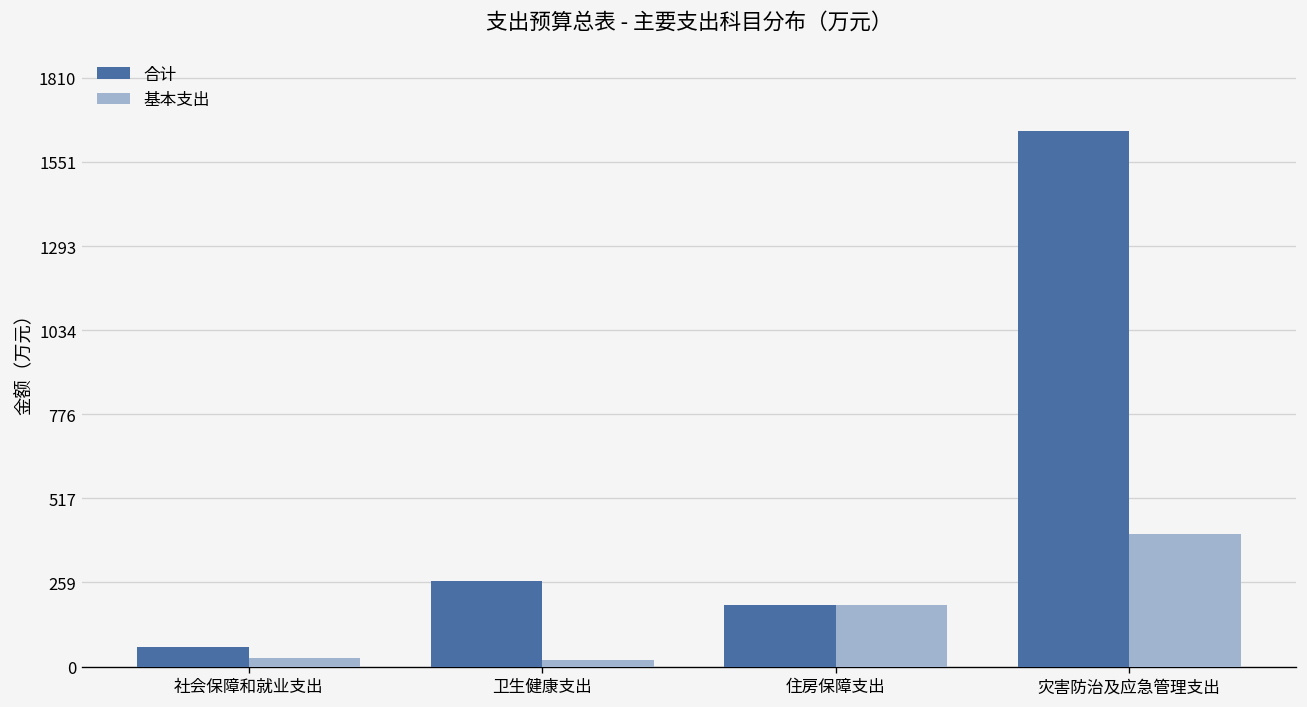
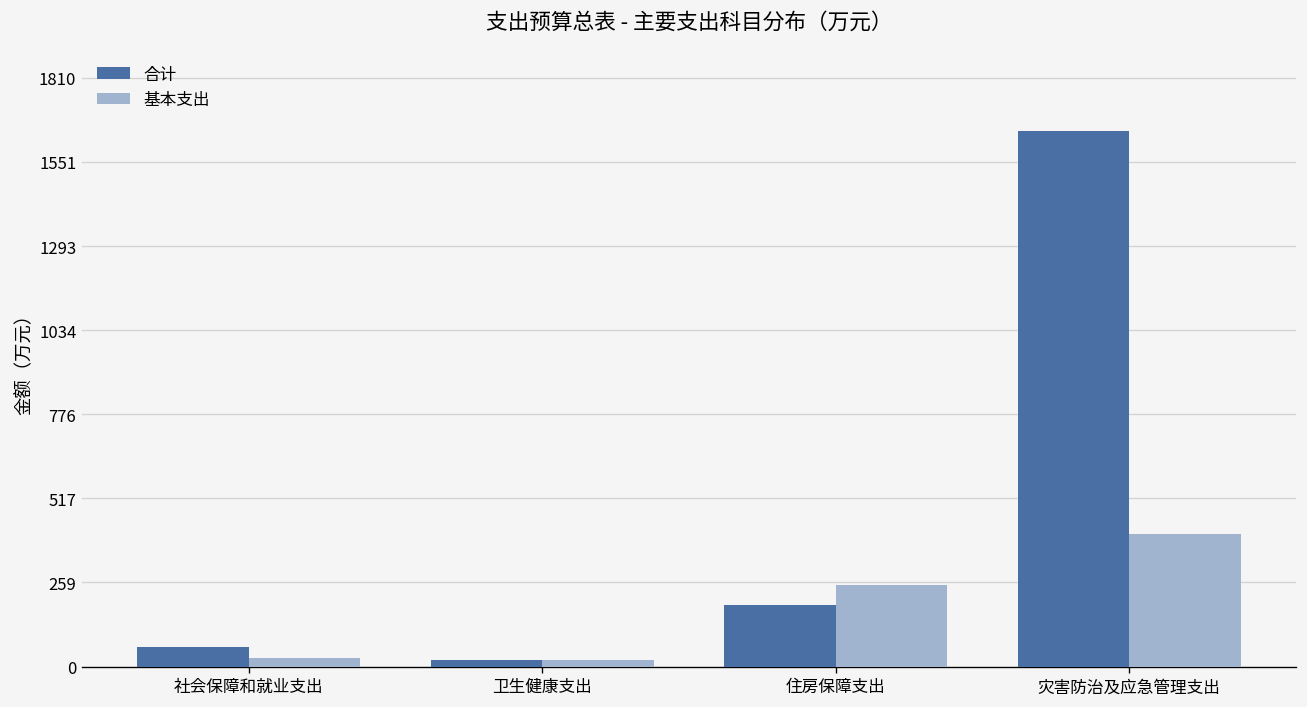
合计, 卫生健康支出: 260 -> 20
基本支出, 住房保障支出: 190 -> 250
